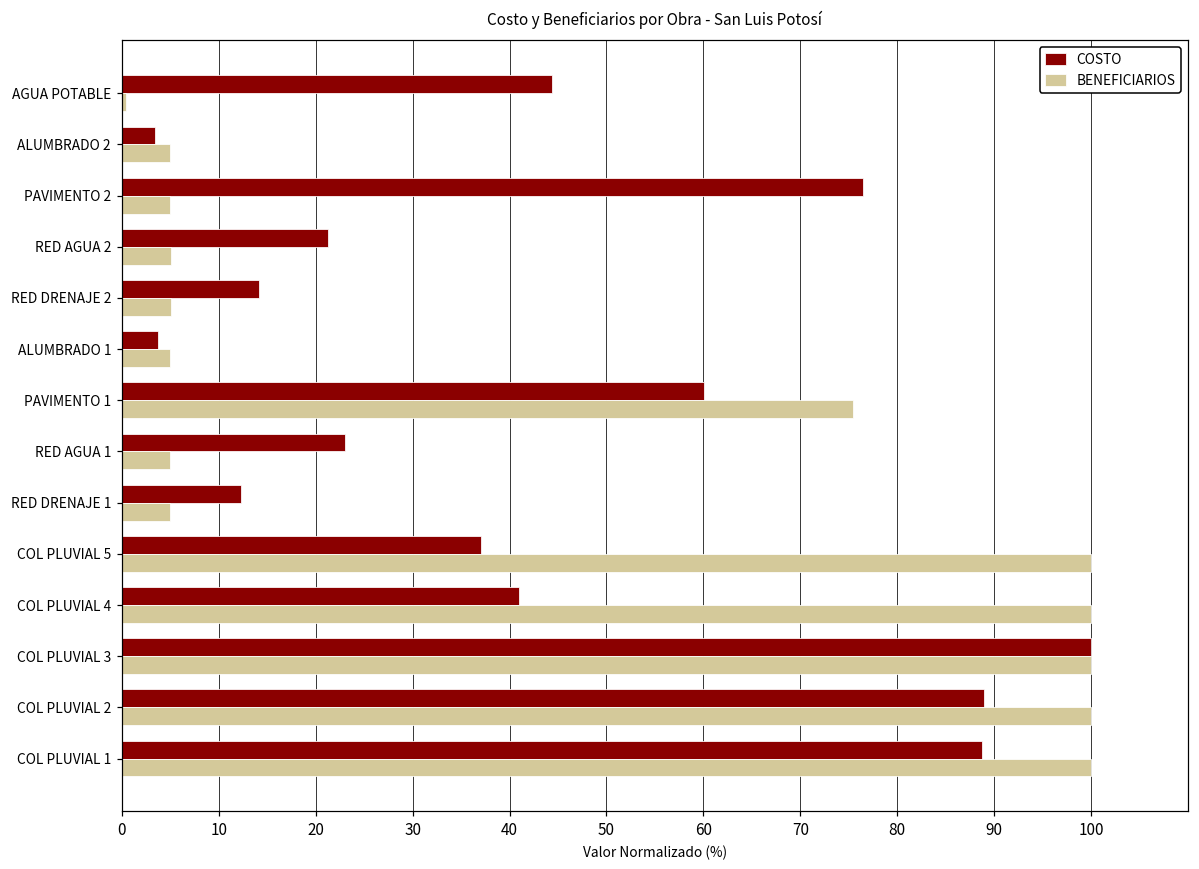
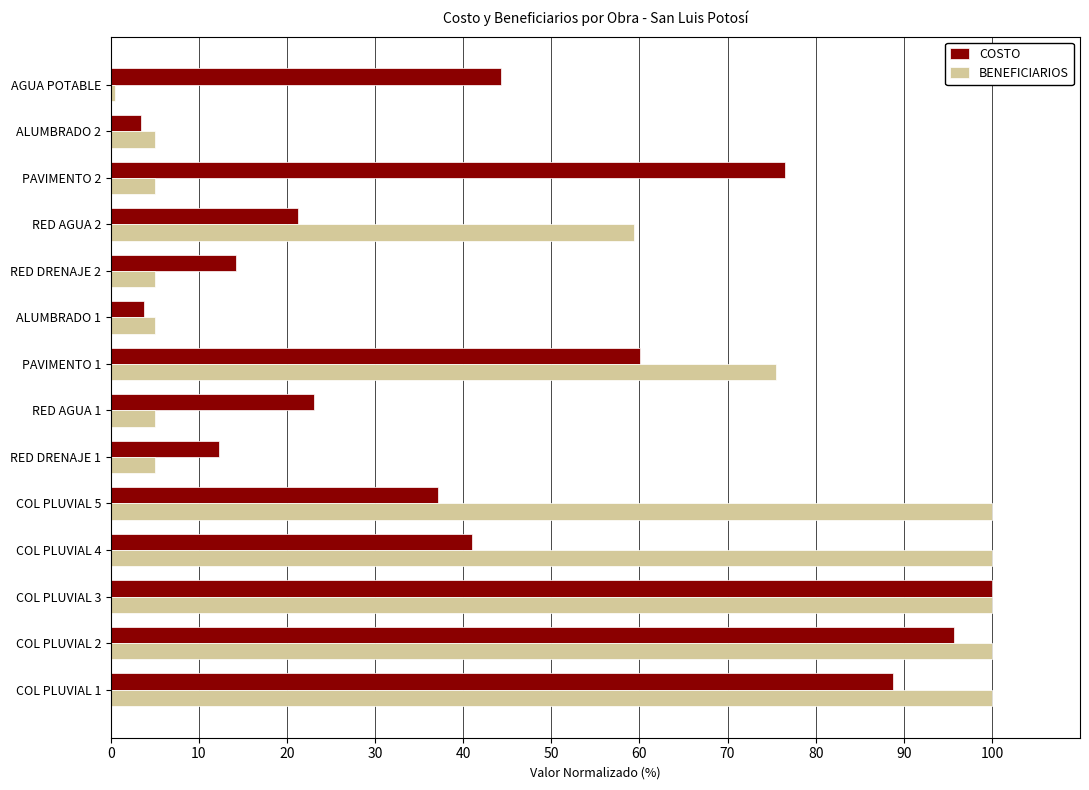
BENEFICIARIOS, RED AGUA 2: 5 -> 59
COSTO, COL PLUVIAL 2: 89 -> 96
